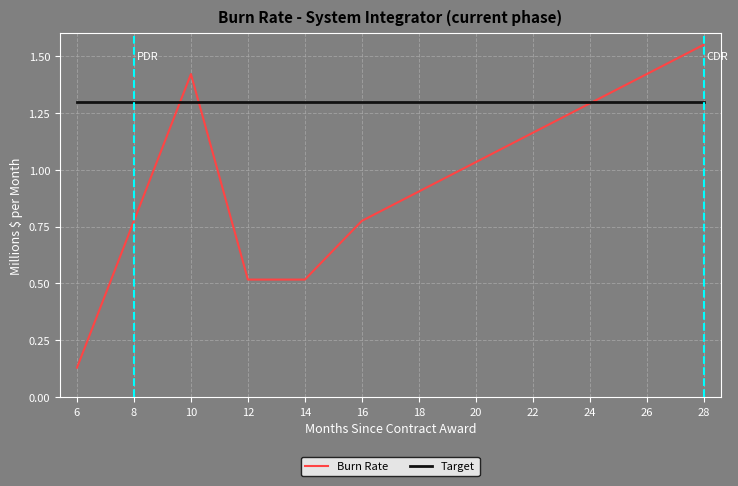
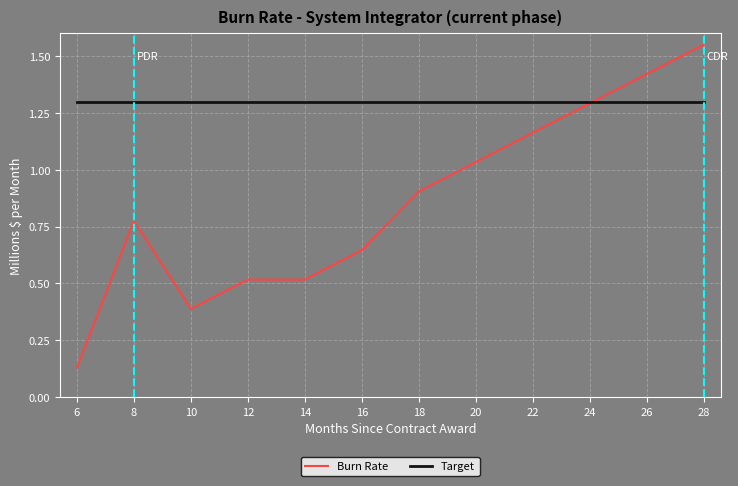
Burn Rate, 10: 1.42 -> 0.39
Burn Rate, 16: 0.78 -> 0.65
